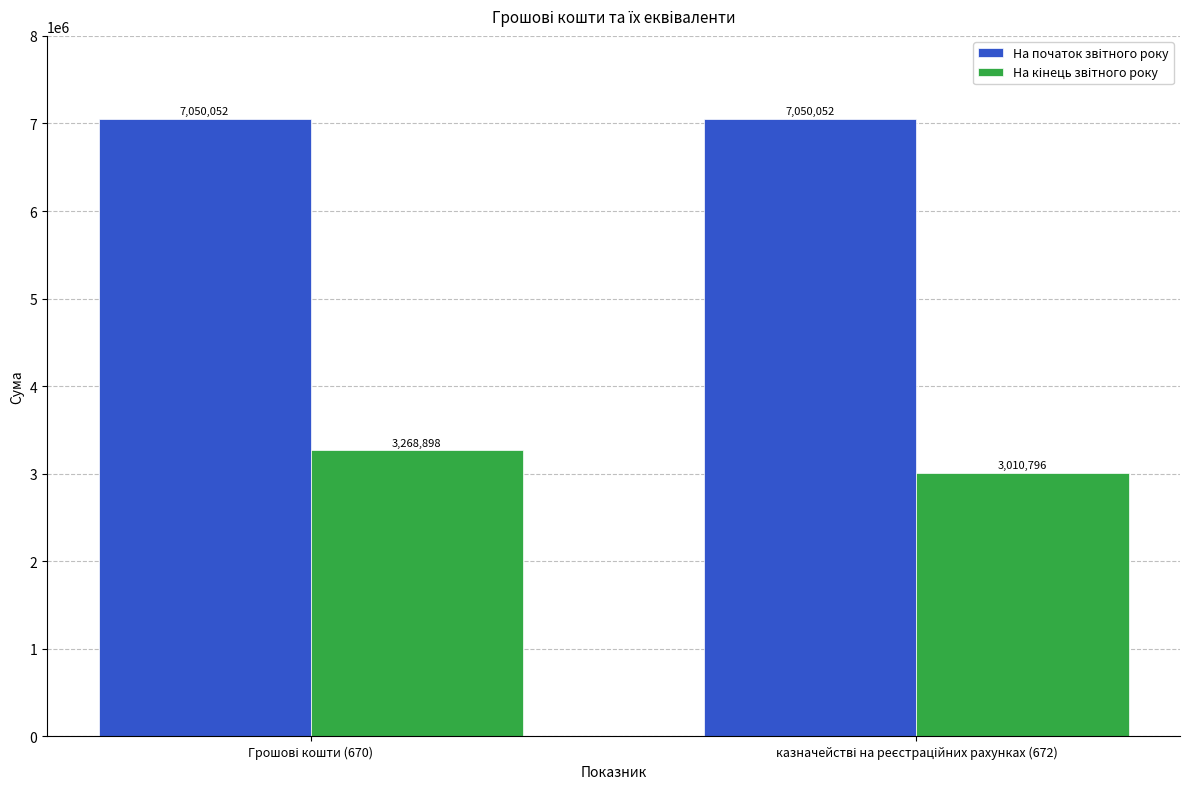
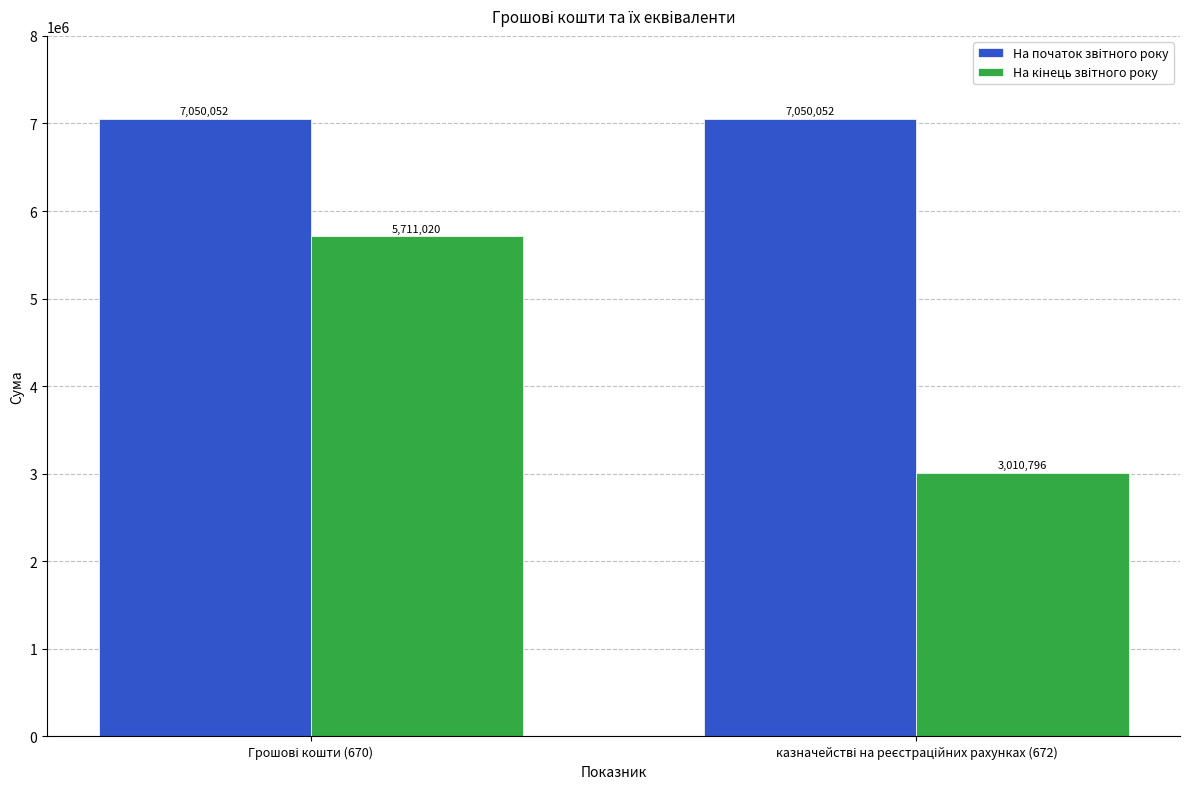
На кінець звітного року, Грошові кошти (670): 3,268,898 -> 5,711,020
